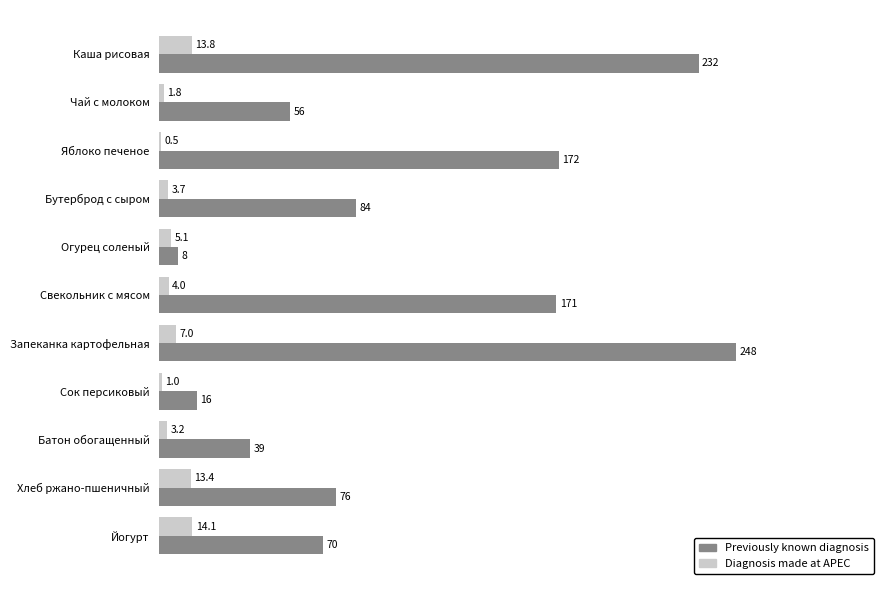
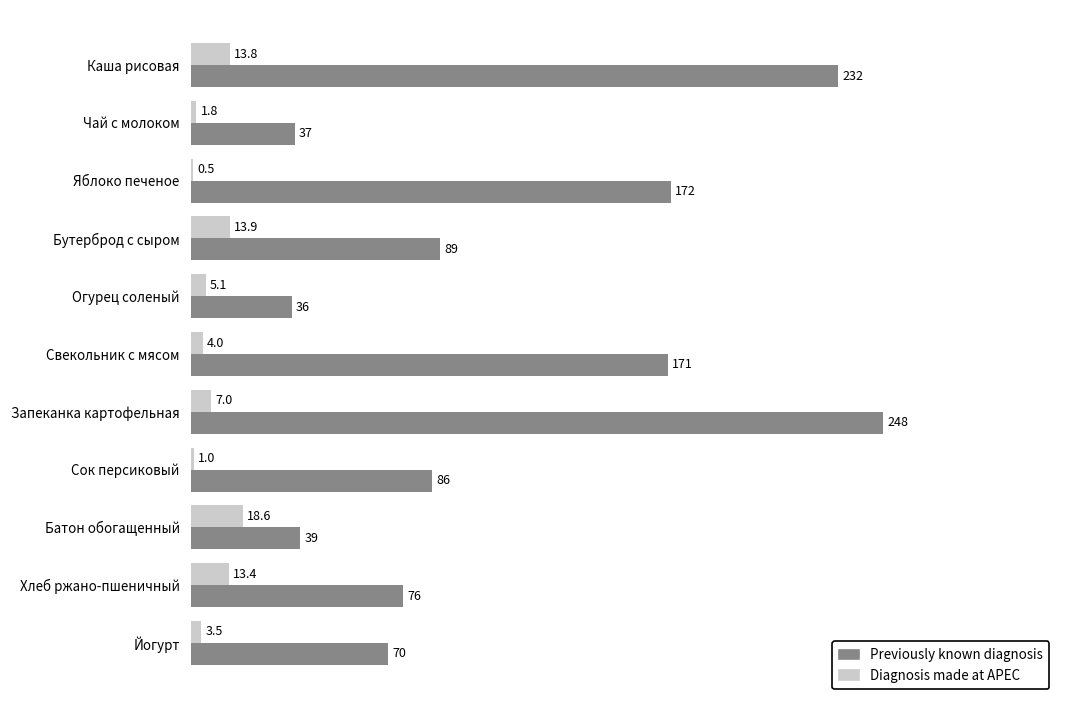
Previously known diagnosis, Чай с молоком: 56 -> 37
Diagnosis made at APEC, Бутерброд с сыром: 3.7 -> 13.9
Previously known diagnosis, Бутерброд с сыром: 84 -> 89
Previously known diagnosis, Огурец соленый: 8 -> 36
Previously known diagnosis, Сок персиковый: 16 -> 86
Diagnosis made at APEC, Батон обогащенный: 3.2 -> 18.6
Diagnosis made at APEC, Йогурт: 14.1 -> 3.5
